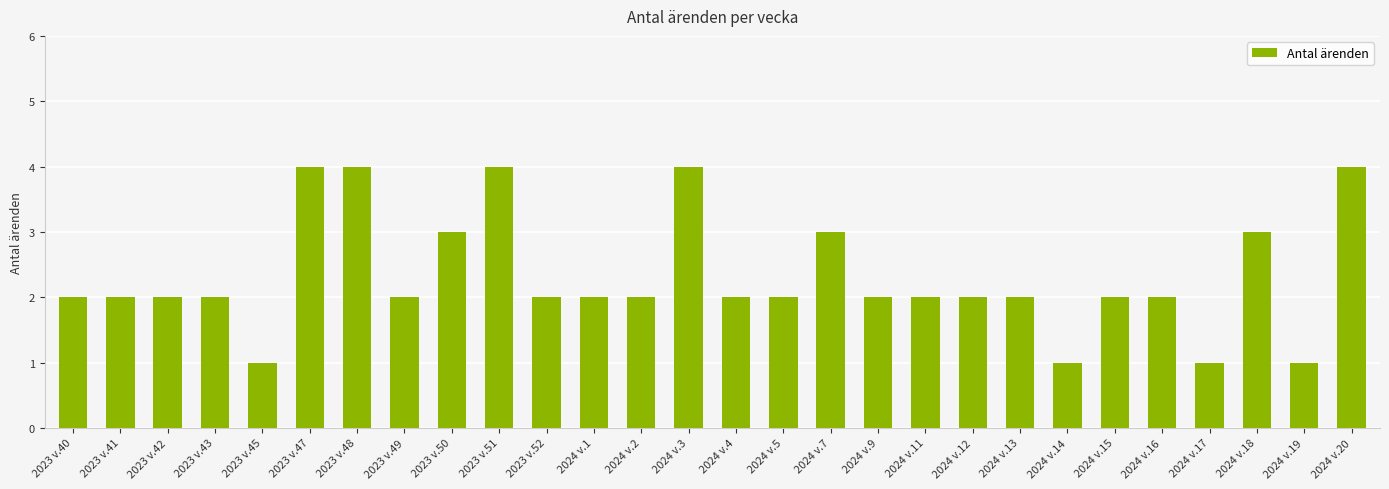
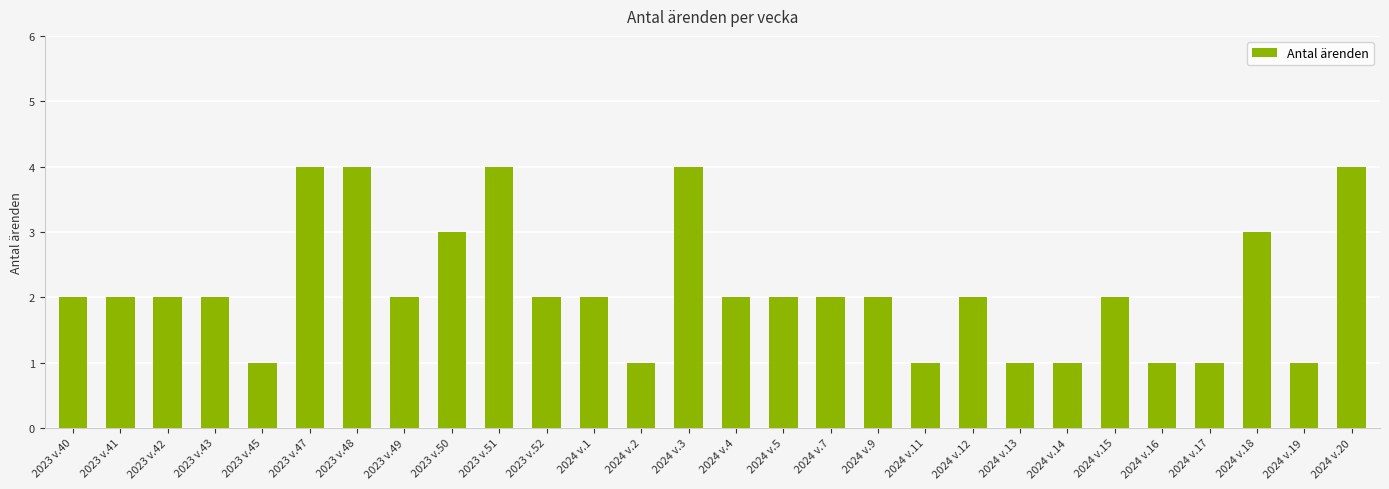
2024 v.2: 2 -> 1
2024 v.7: 3 -> 2
2024 v.11: 2 -> 1
2024 v.13: 2 -> 1
2024 v.16: 2 -> 1
